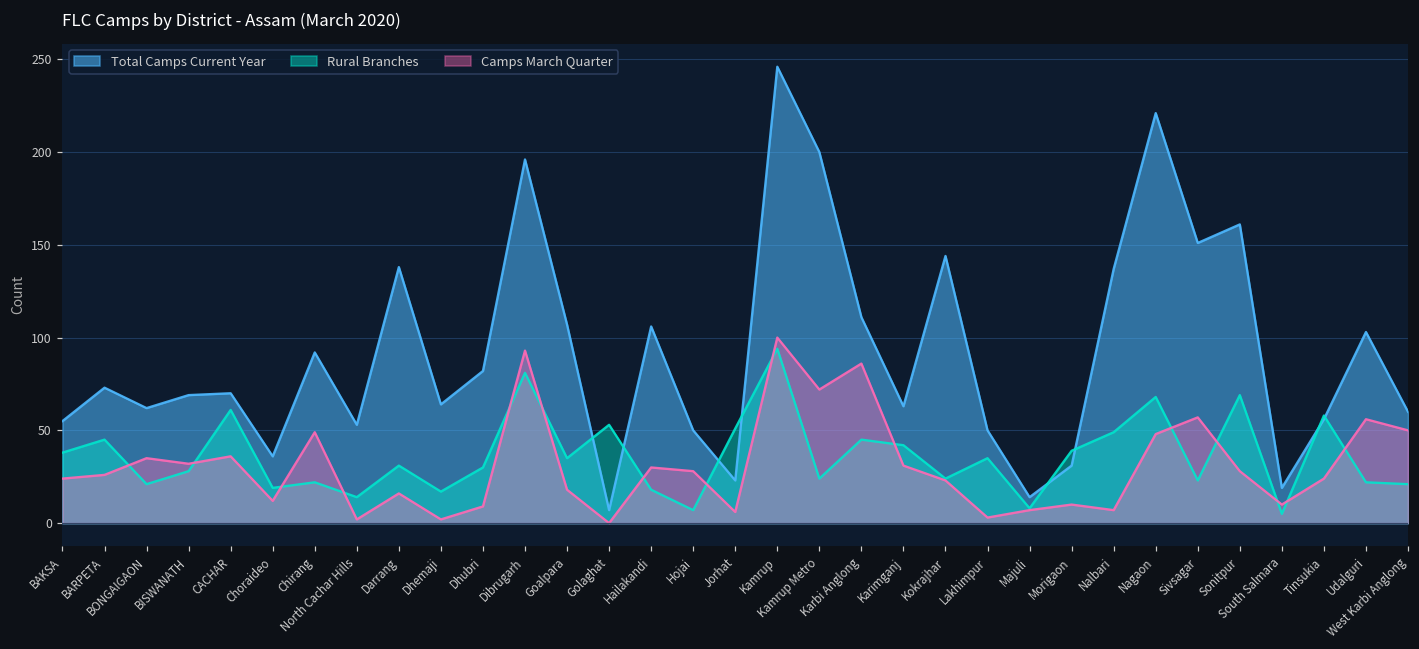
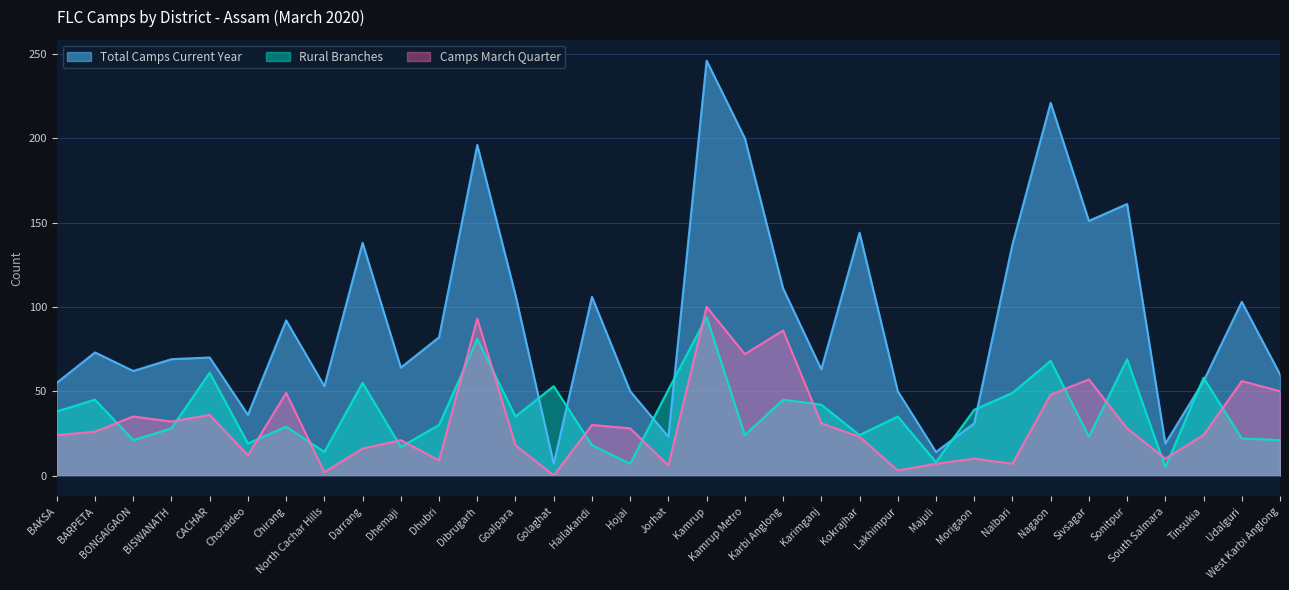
Rural Branches, Chirang: 22 -> 29
Rural Branches, Darrang: 31 -> 55
Camps March Quarter, Dhemaji: 2 -> 21
